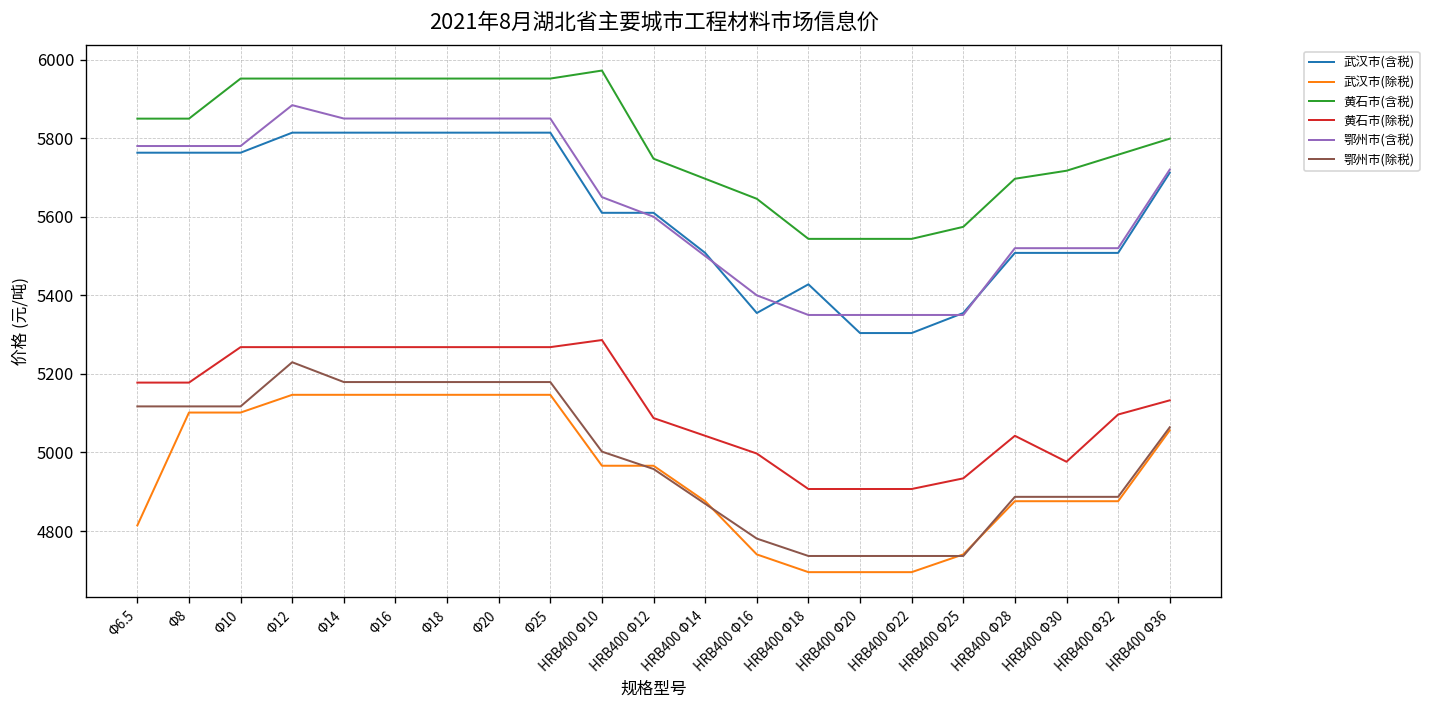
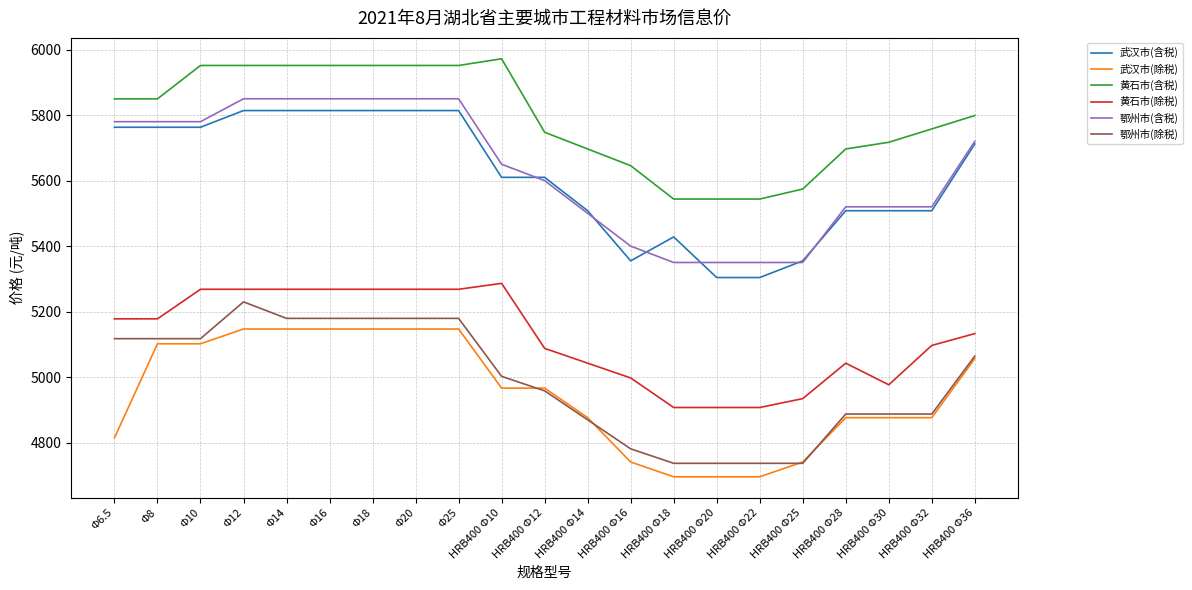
鄂州市(含税), Φ12: 5880 -> 5850
